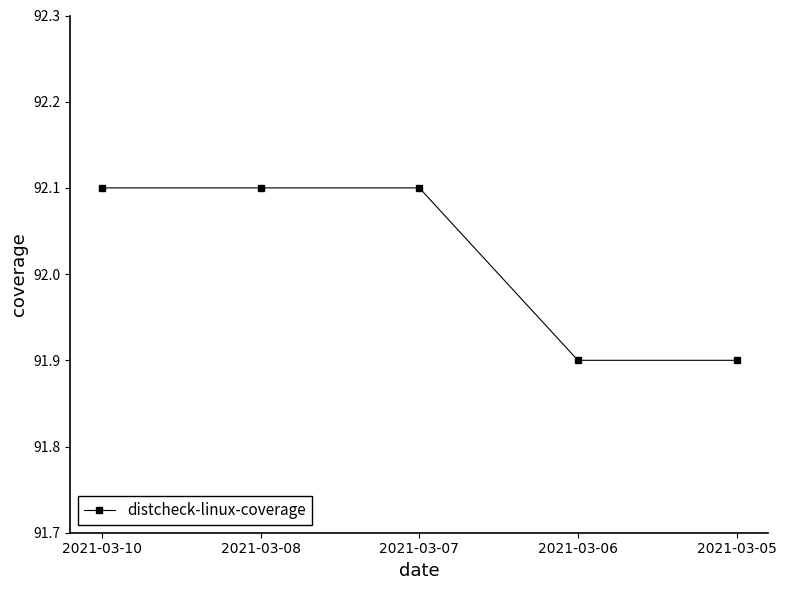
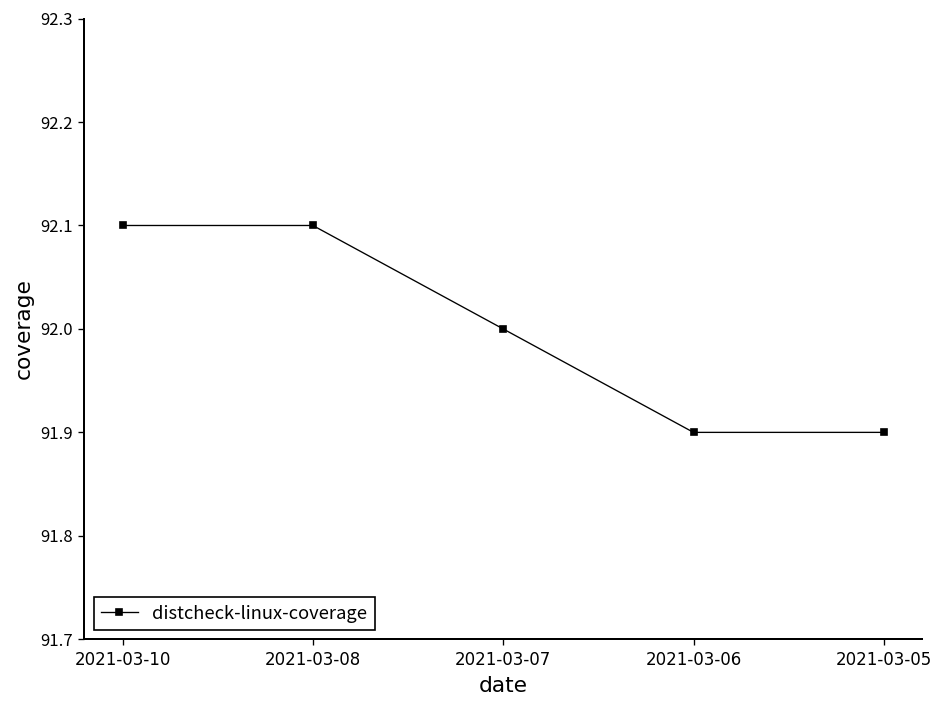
2021-03-07: 92.1 -> 92.0
